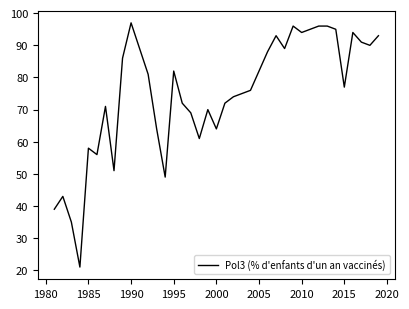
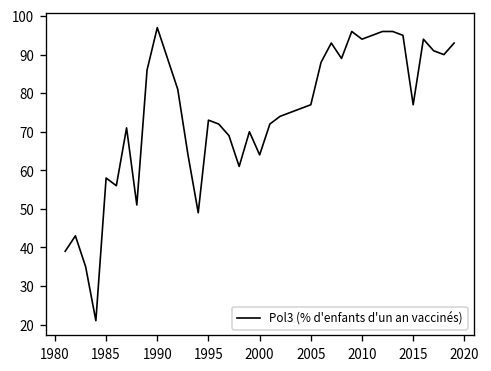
1995: 82 -> 73
2005: 82 -> 77
